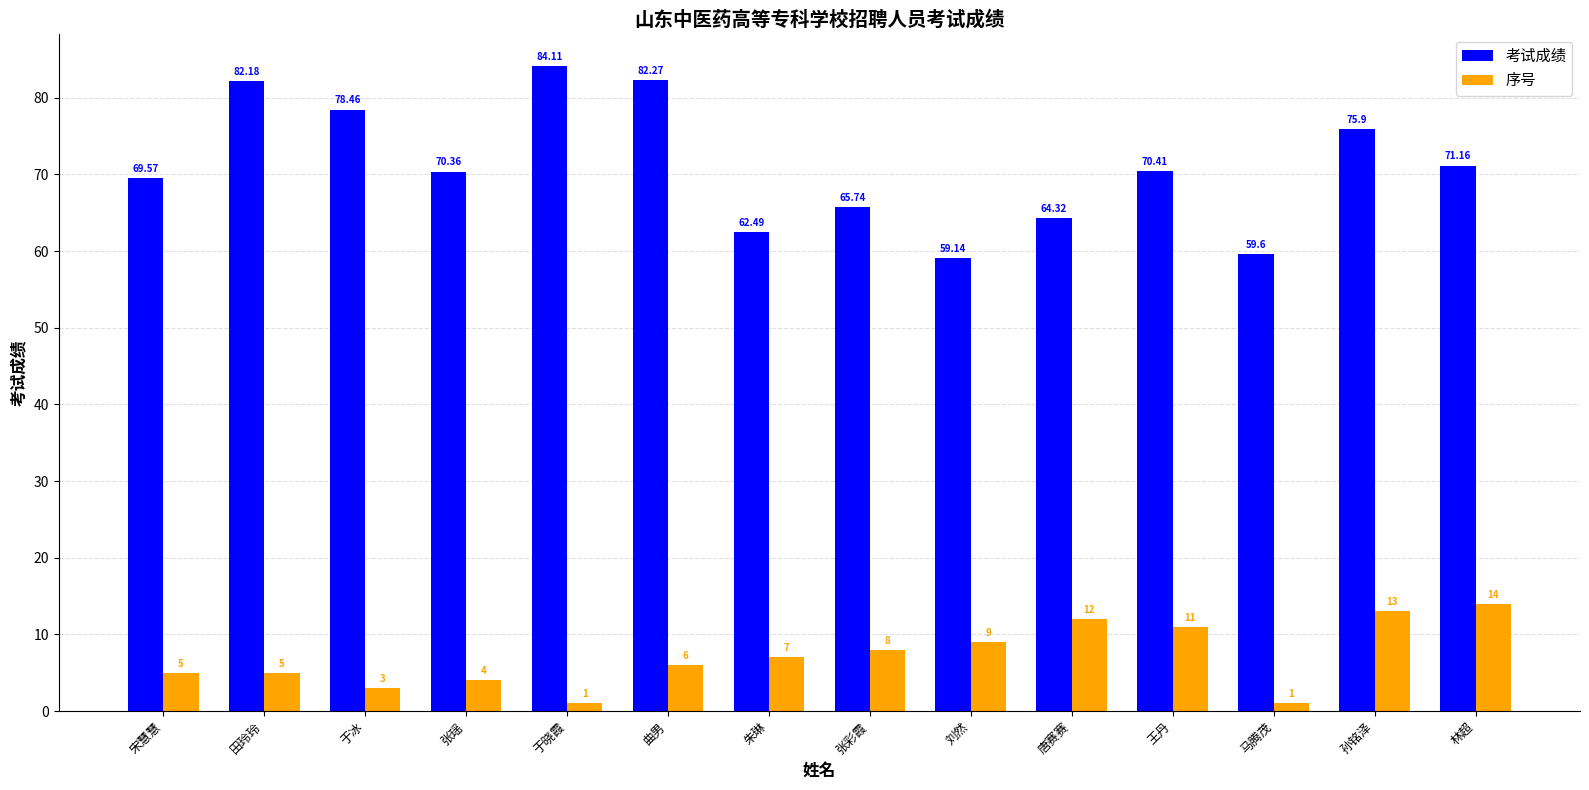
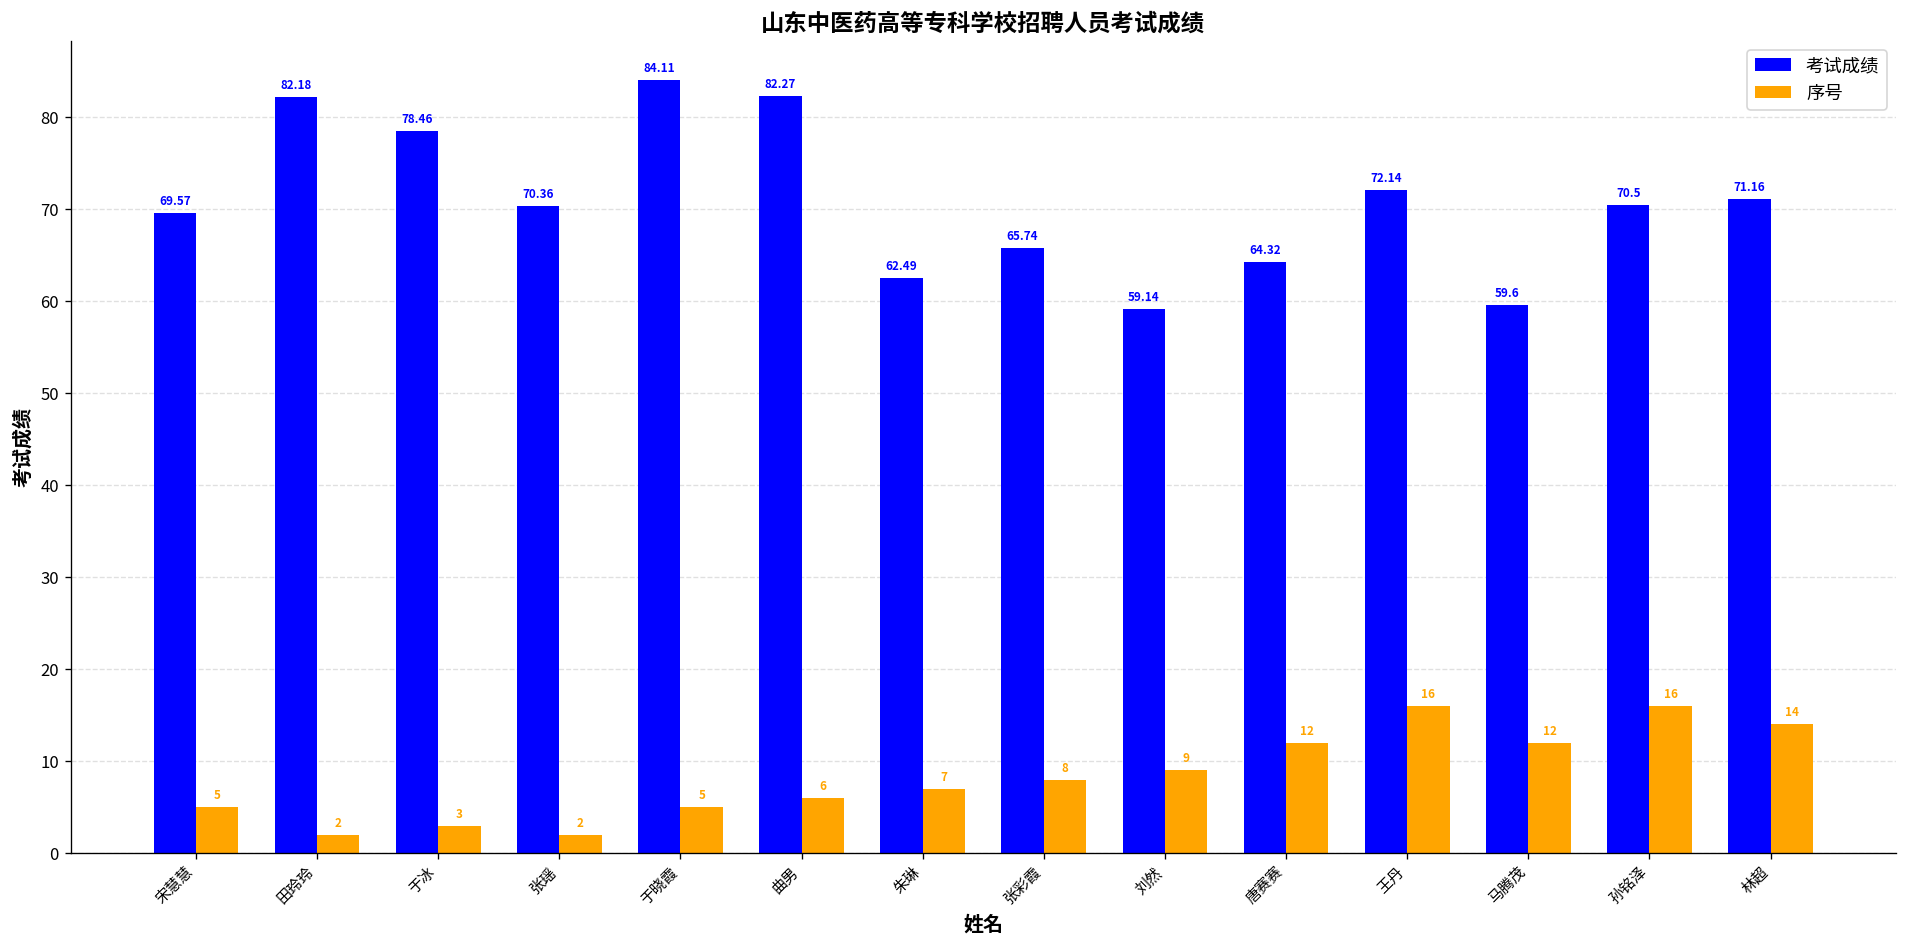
序号, 田玲玲: 5 -> 2
序号, 张瑶: 4 -> 2
序号, 于晓霞: 1 -> 5
考试成绩, 王丹: 70.41 -> 72.14
序号, 王丹: 11 -> 16
序号, 马腾茂: 1 -> 12
考试成绩, 孙铭泽: 75.9 -> 70.5
序号, 孙铭泽: 13 -> 16
